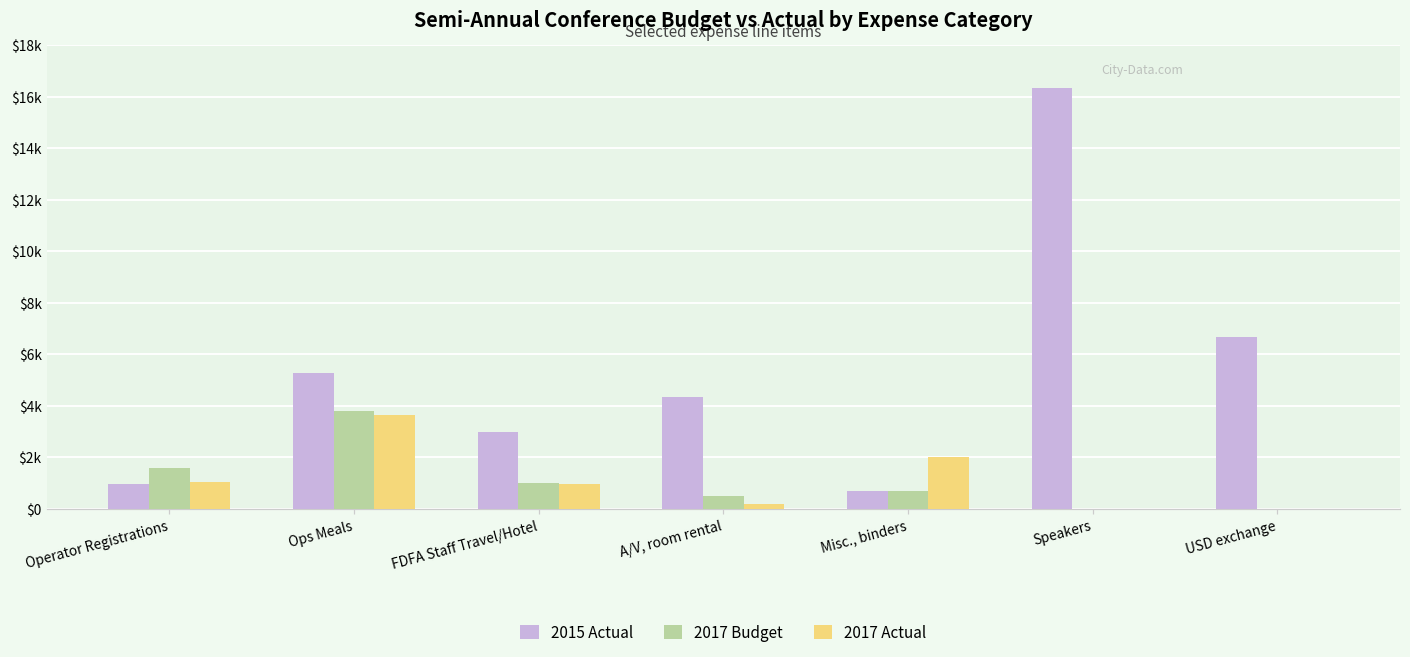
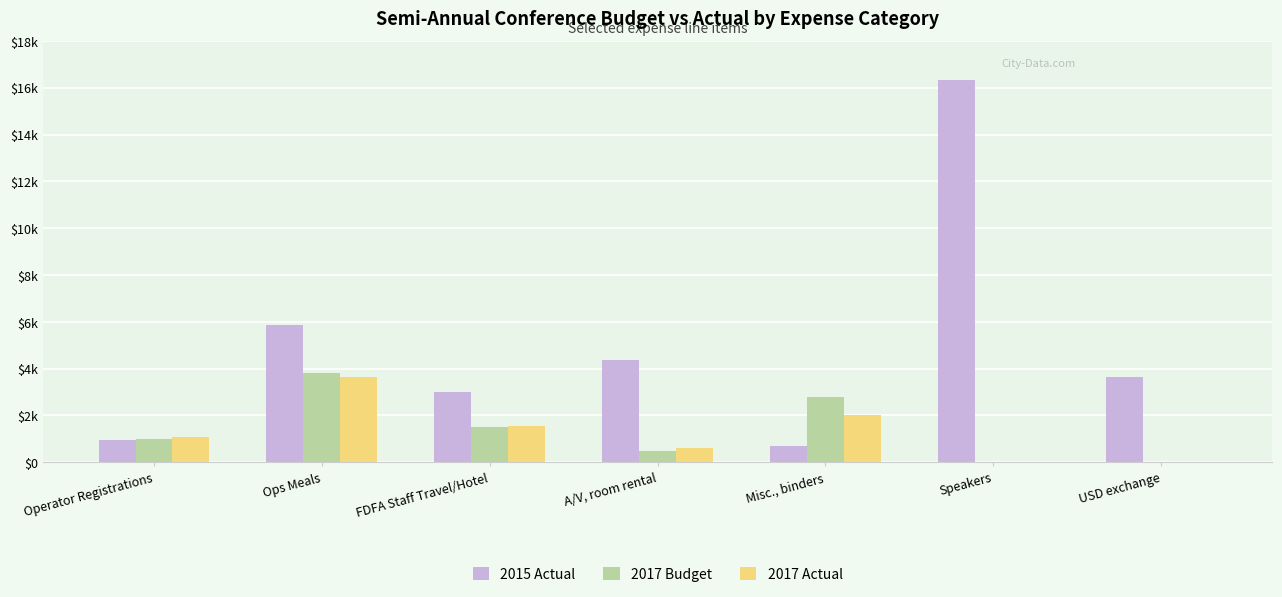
2017 Budget, Operator Registrations: $1600 -> $1000
2015 Actual, Ops Meals: $5300 -> $5900
2017 Budget, FDFA Staff Travel/Hotel: $1000 -> $1500
2017 Actual, FDFA Staff Travel/Hotel: $900 -> $1600
2017 Actual, A/V, room rental: $200 -> $600
2017 Budget, Misc., binders: $700 -> $2800
2015 Actual, USD exchange: $6700 -> $3600
